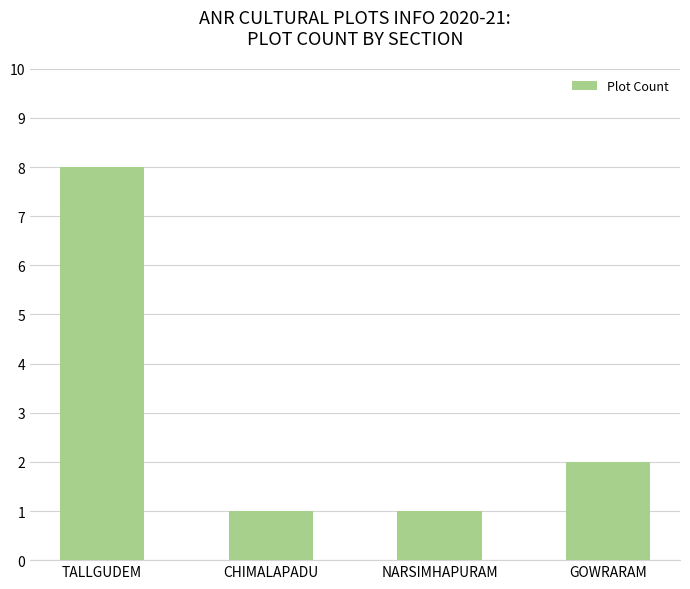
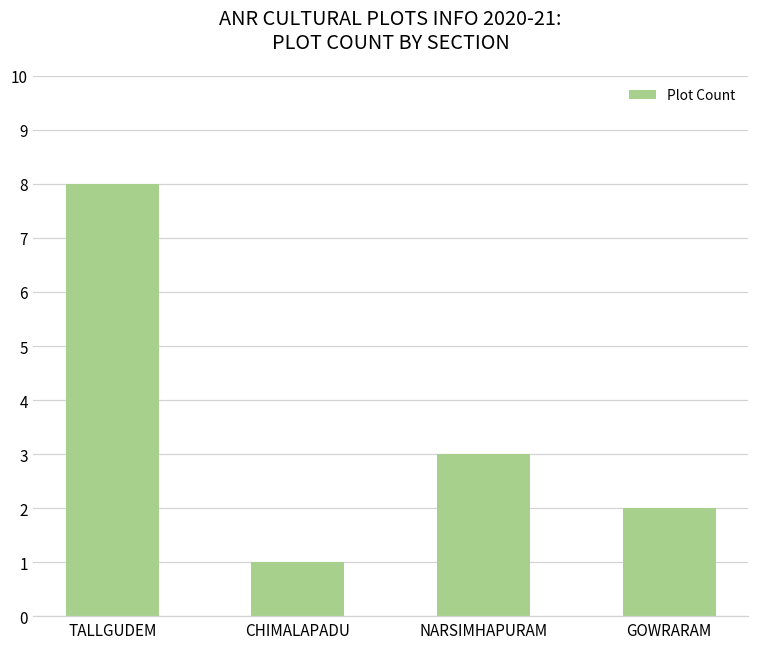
NARSIMHAPURAM: 1 -> 3
